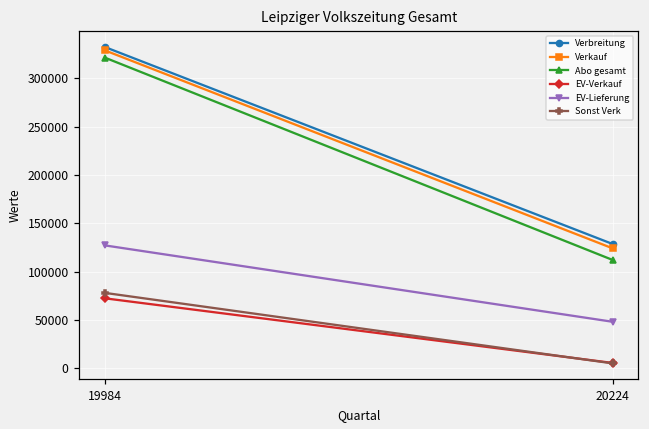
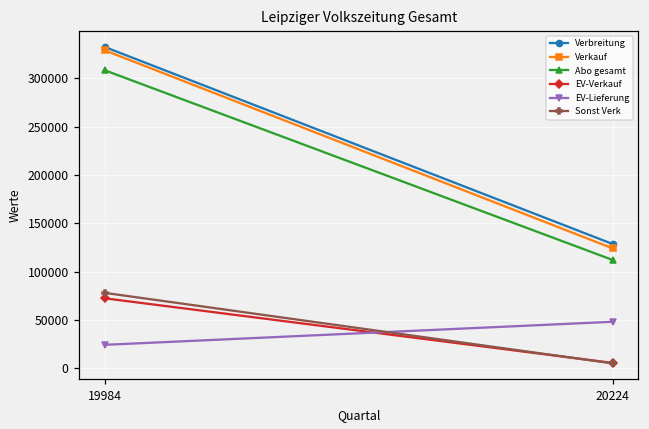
Abo gesamt, 19984: 320000 -> 310000
EV-Lieferung, 19984: 130000 -> 20000
